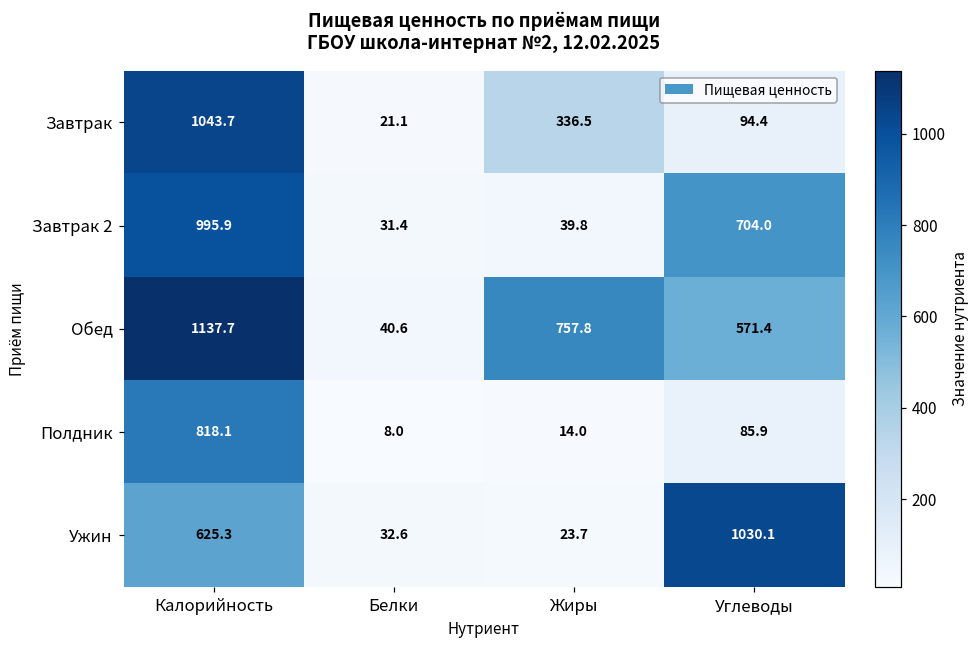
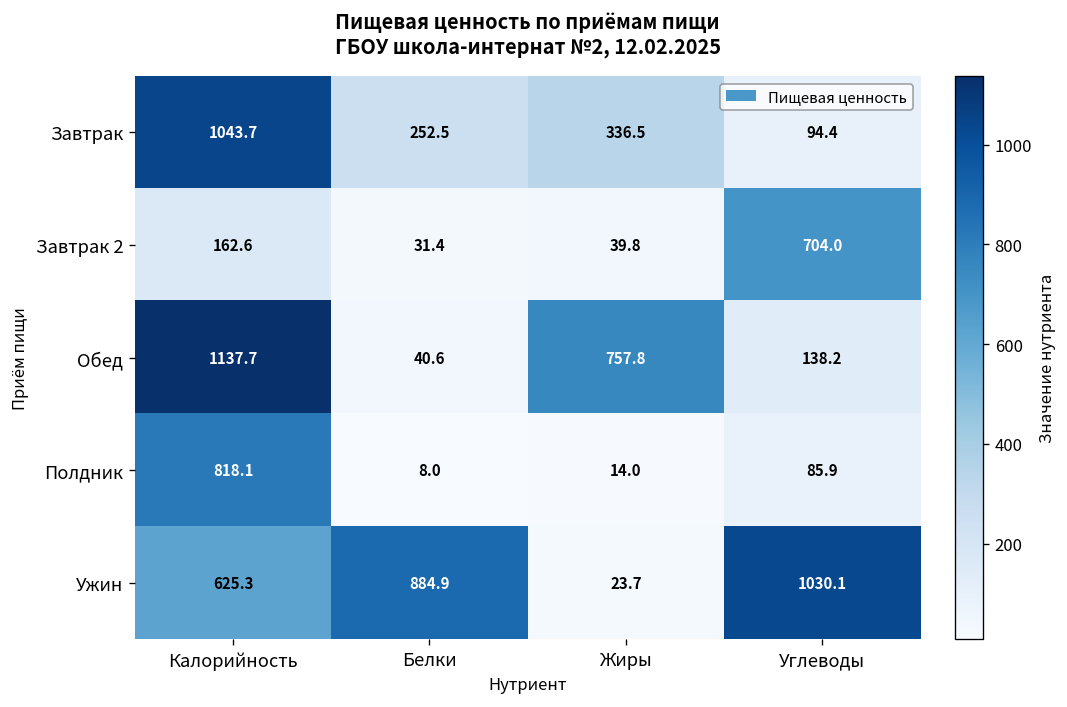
Завтрак, Белки: 21.1 -> 252.5
Завтрак 2, Калорийность: 995.9 -> 162.6
Обед, Углеводы: 571.4 -> 138.2
Ужин, Белки: 32.6 -> 884.9
